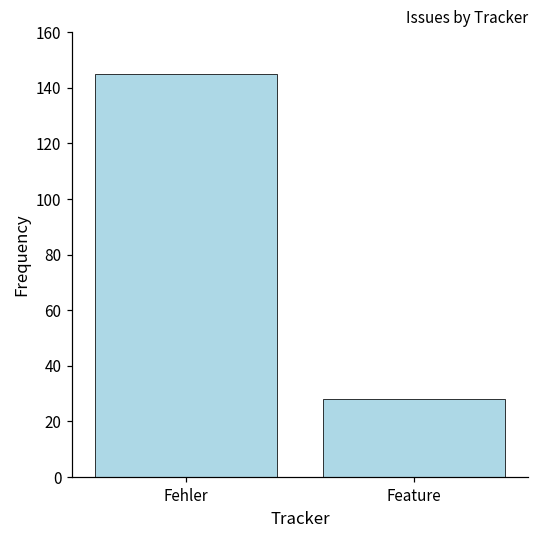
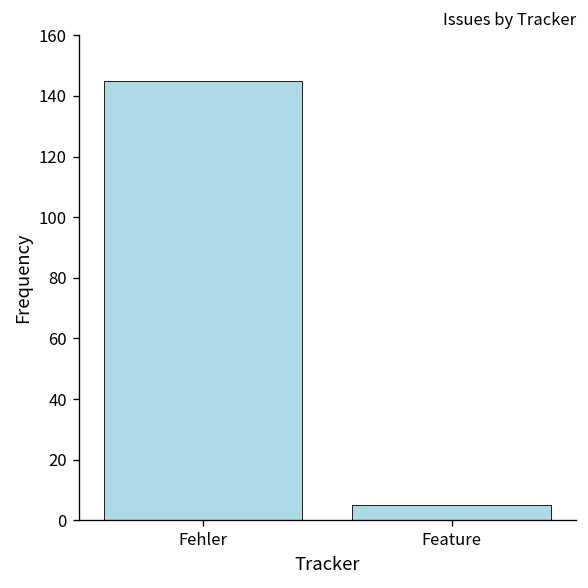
Feature: 28 -> 5
